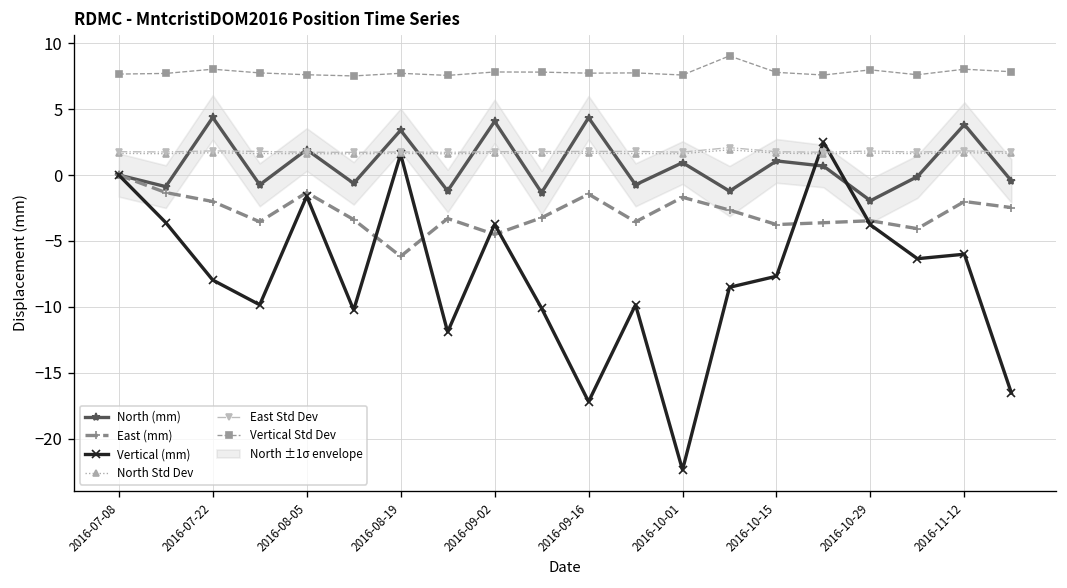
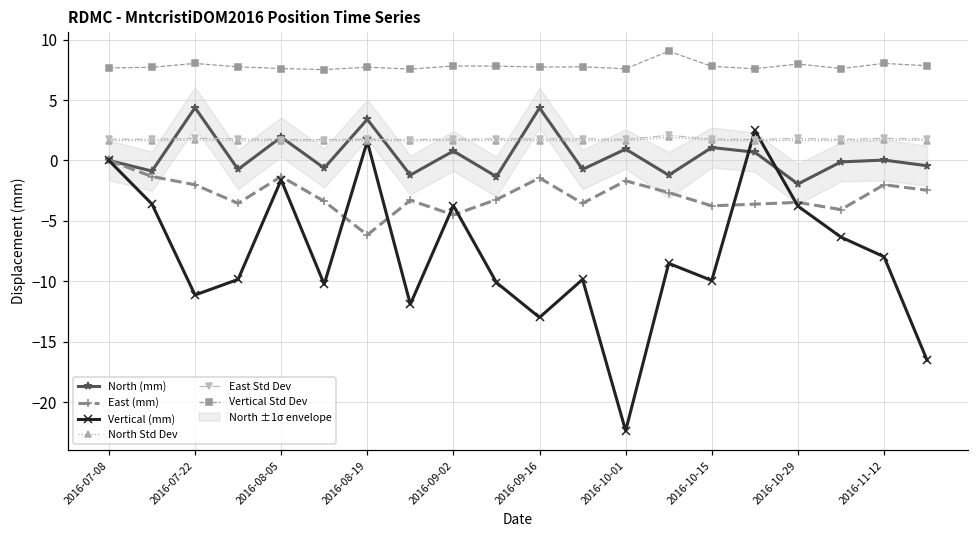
Vertical (mm), 2016-07-22: -8.0 -> -11.1
North (mm), 2016-09-02: 4.1 -> 0.8
Vertical (mm), 2016-09-16: -17.2 -> -13.0
Vertical (mm), 2016-10-15: -7.7 -> -9.9
North (mm), 2016-11-12: 3.8 -> 0.0
Vertical (mm), 2016-11-12: -6.0 -> -8.0
